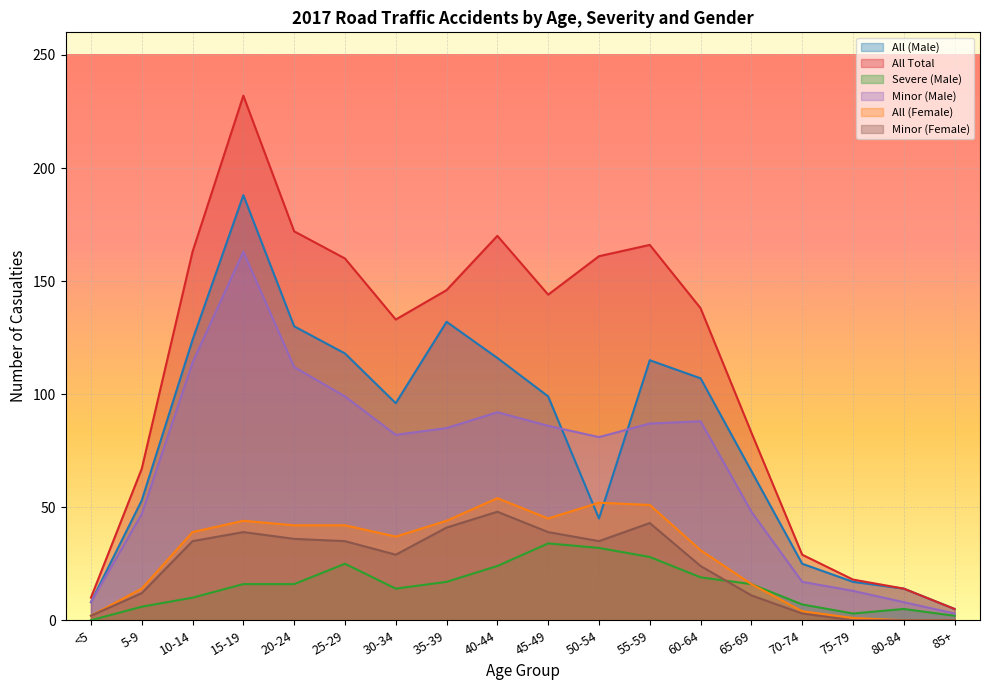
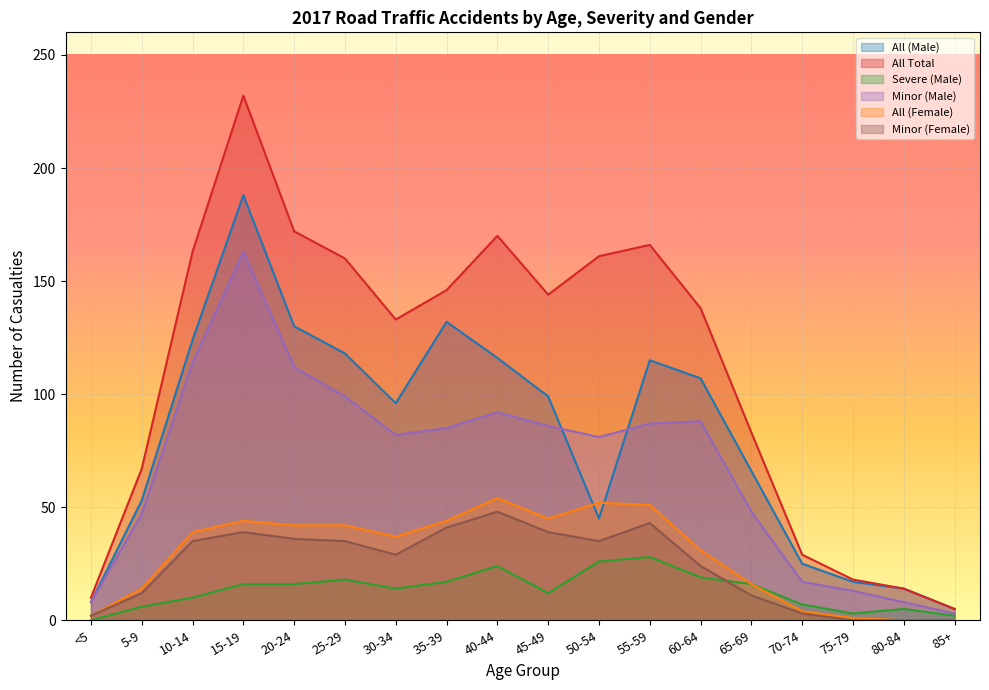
Severe (Male), 25-29: 25 -> 18
Severe (Male), 45-49: 34 -> 12
Severe (Male), 50-54: 32 -> 26
